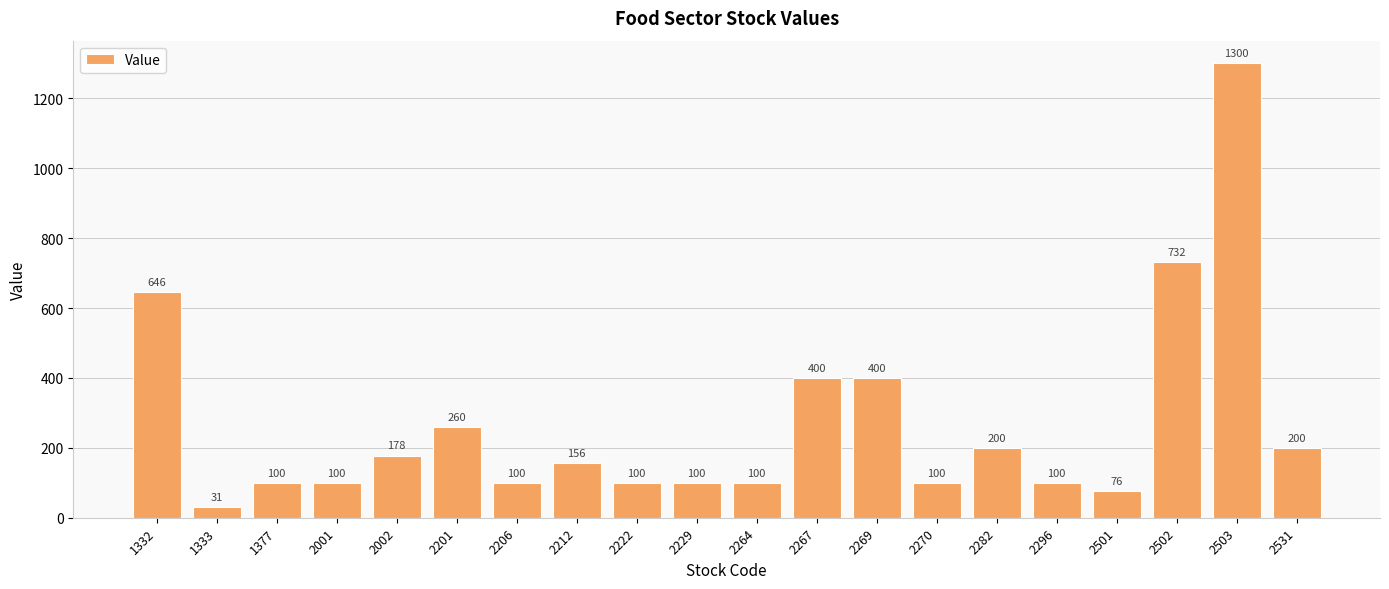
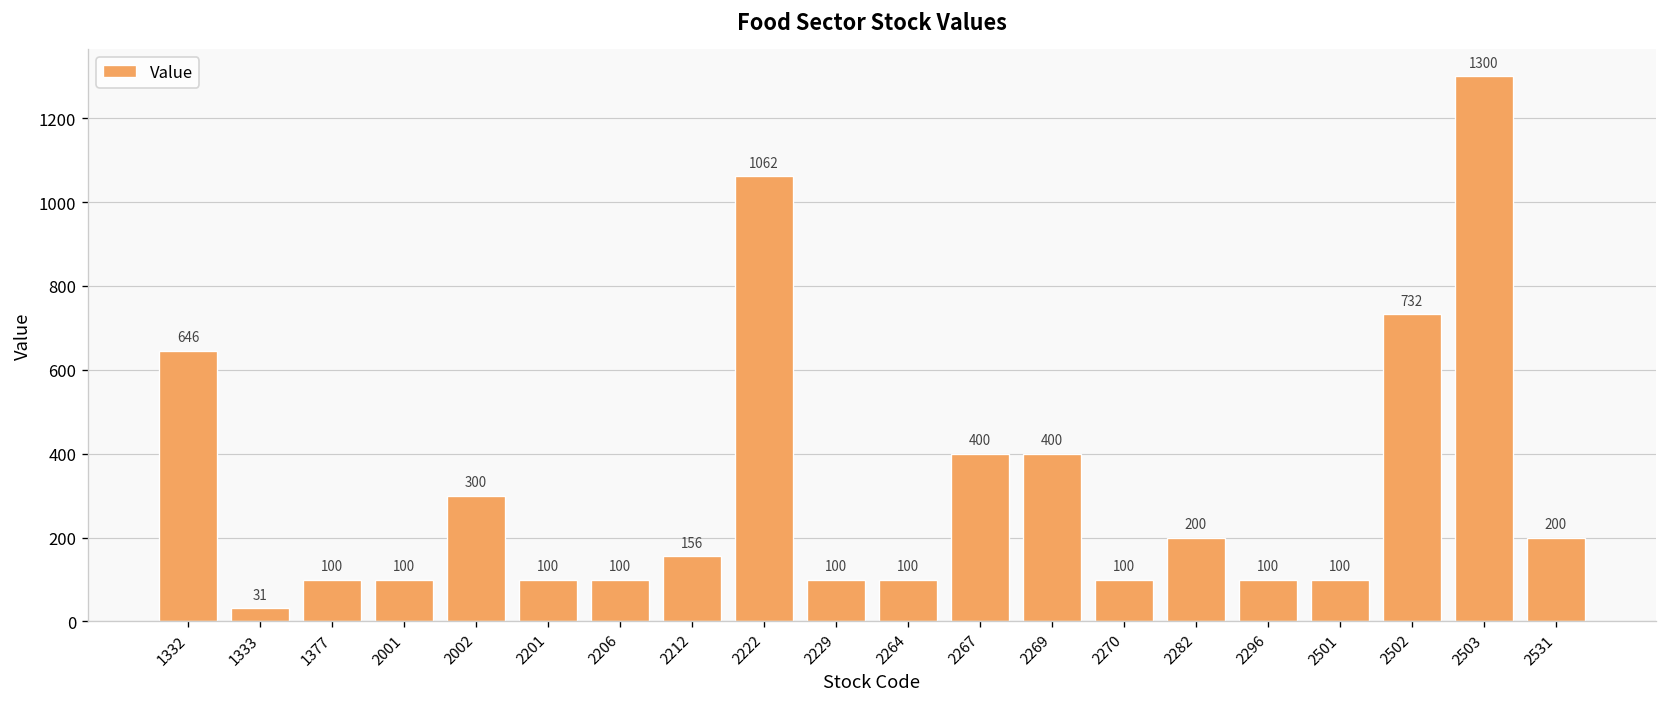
2002: 178 -> 300
2201: 260 -> 100
2222: 100 -> 1062
2501: 76 -> 100
